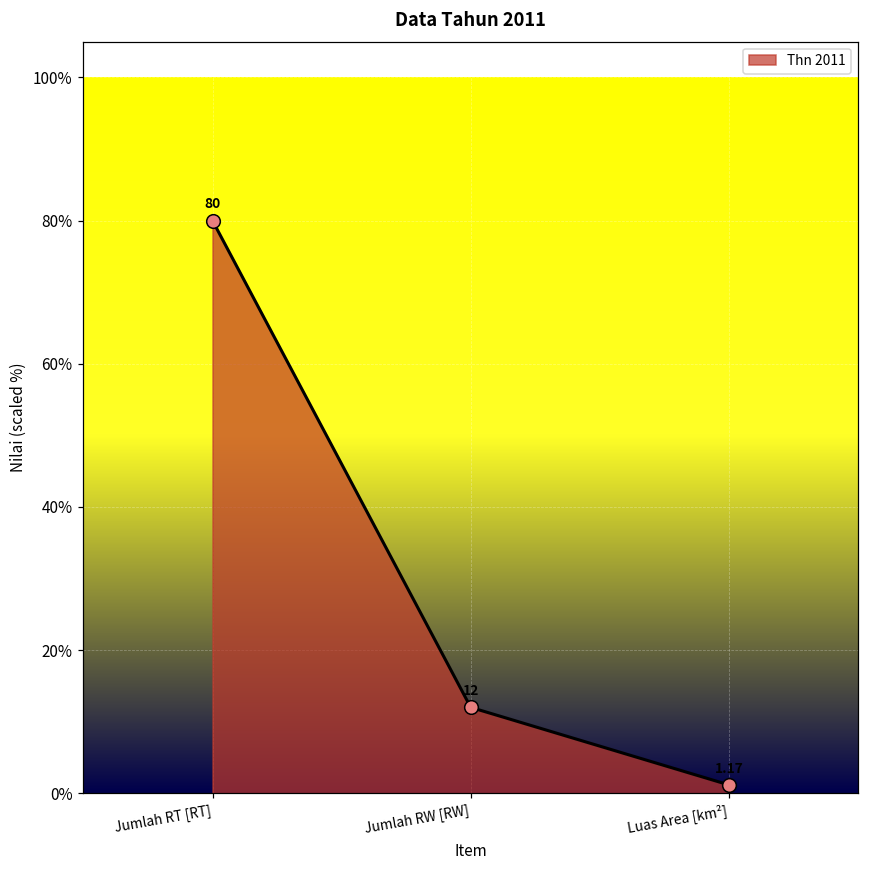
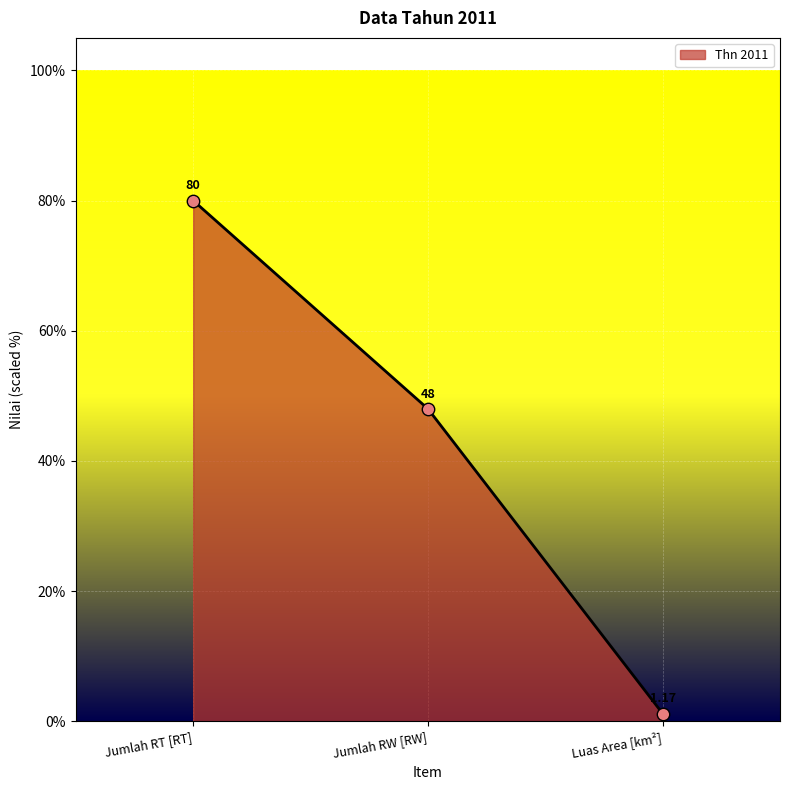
Jumlah RW [RW]: 12 -> 48
